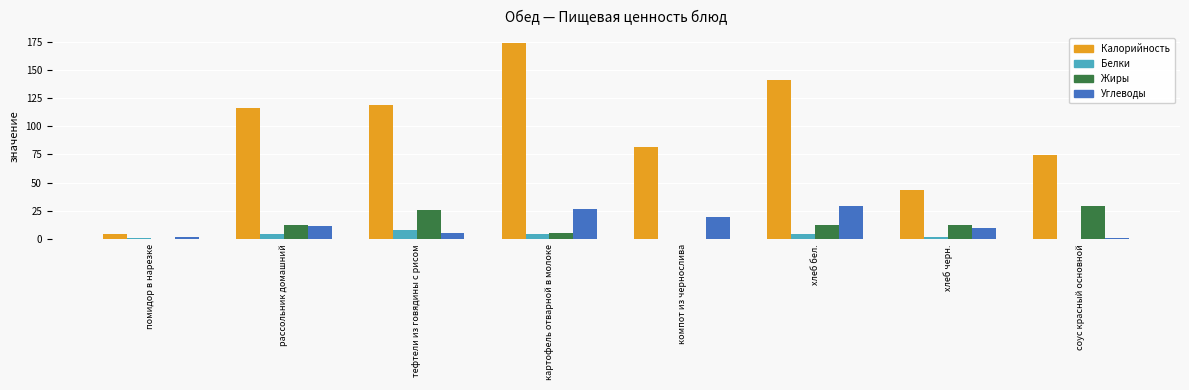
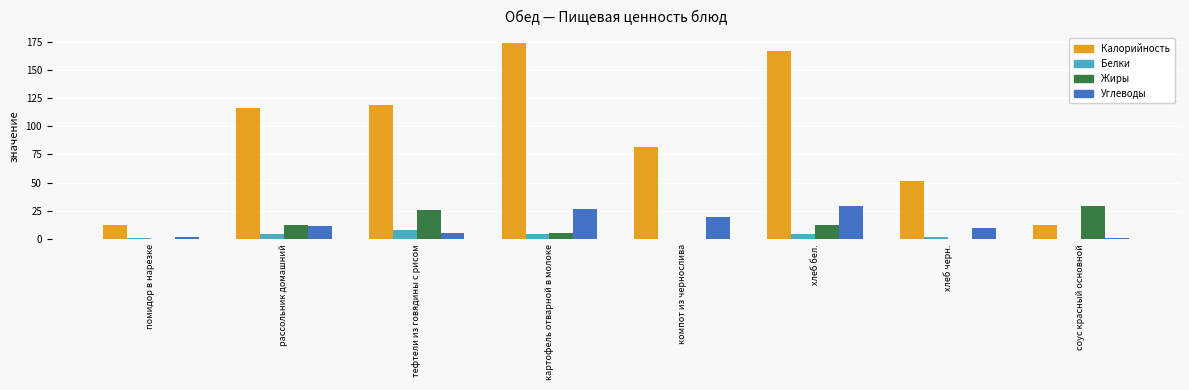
Калорийность, помидор в нарезке: 4 -> 13
Калорийность, хлеб бел.: 141 -> 167
Калорийность, хлеб черн.: 43 -> 51
Жиры, хлеб черн.: 12 -> 0
Калорийность, соус красный основной: 75 -> 13
